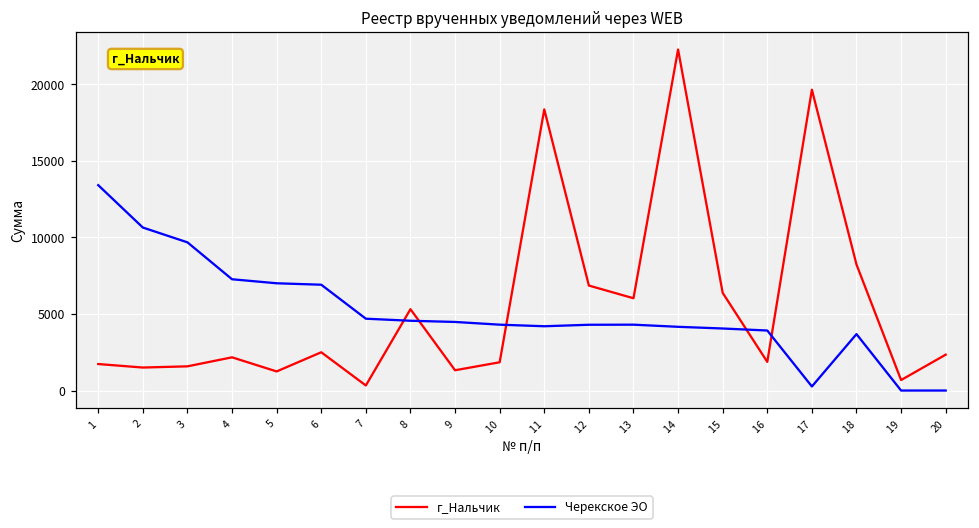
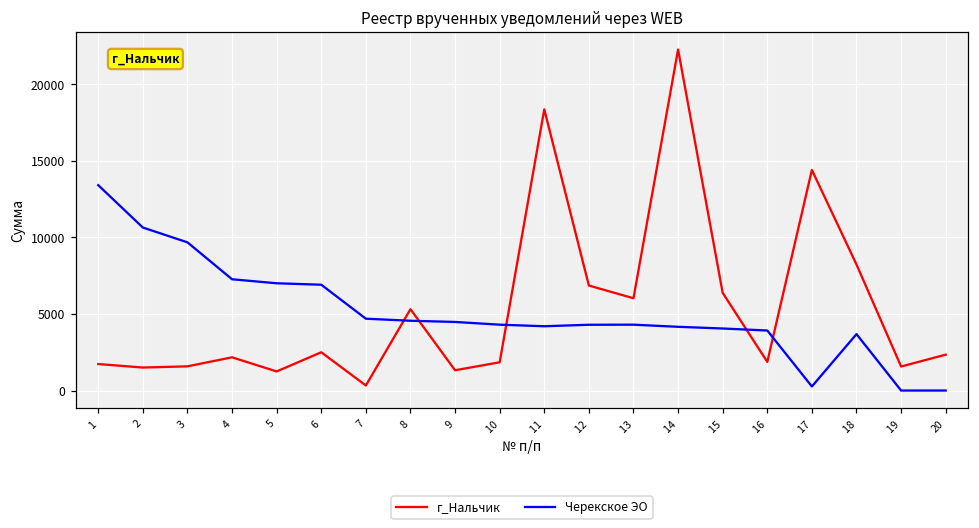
г_Нальчик, 17: 19600 -> 14400
г_Нальчик, 19: 700 -> 1600
